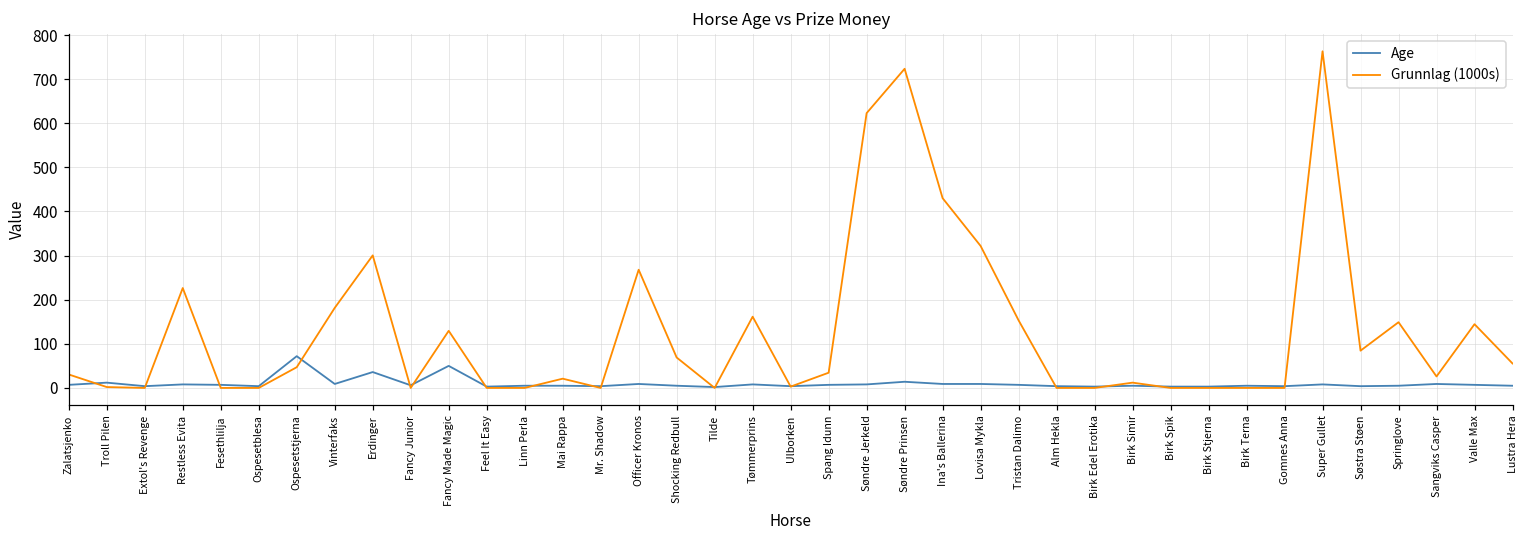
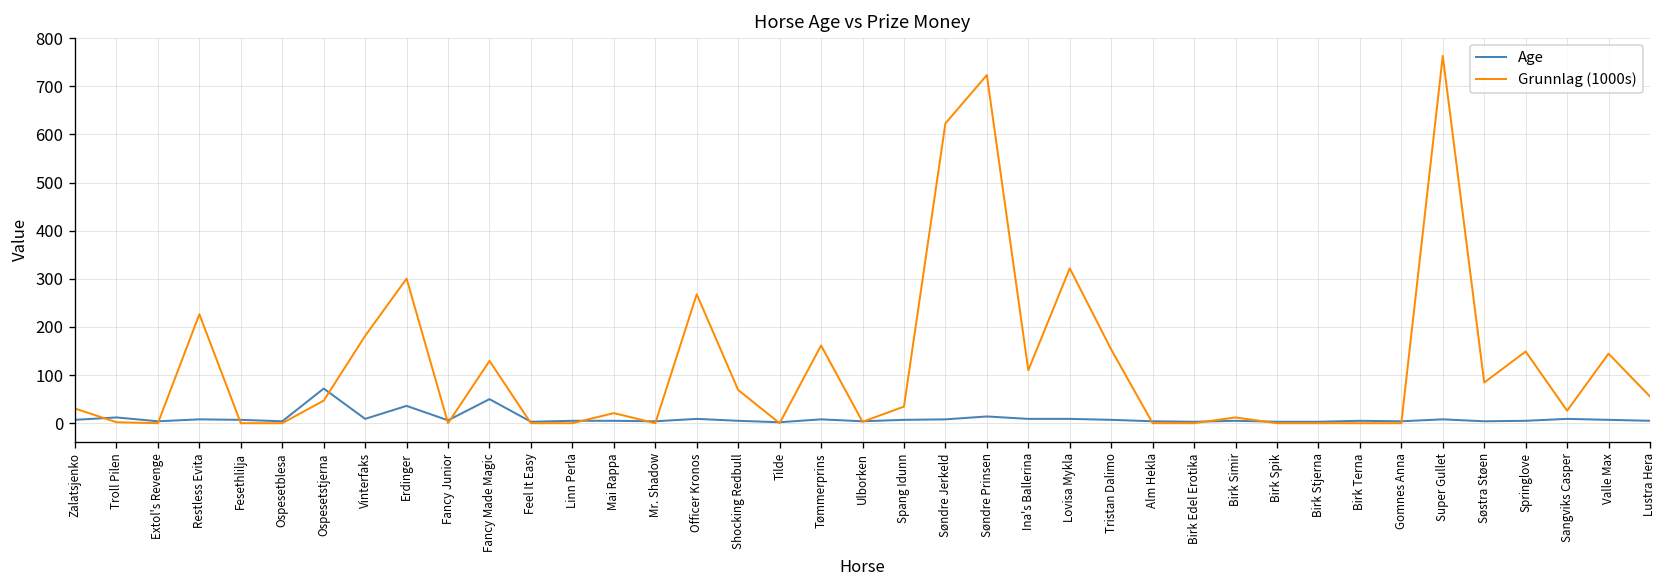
Grunnlag (1000s), Ina's Ballerina: 430 -> 110
